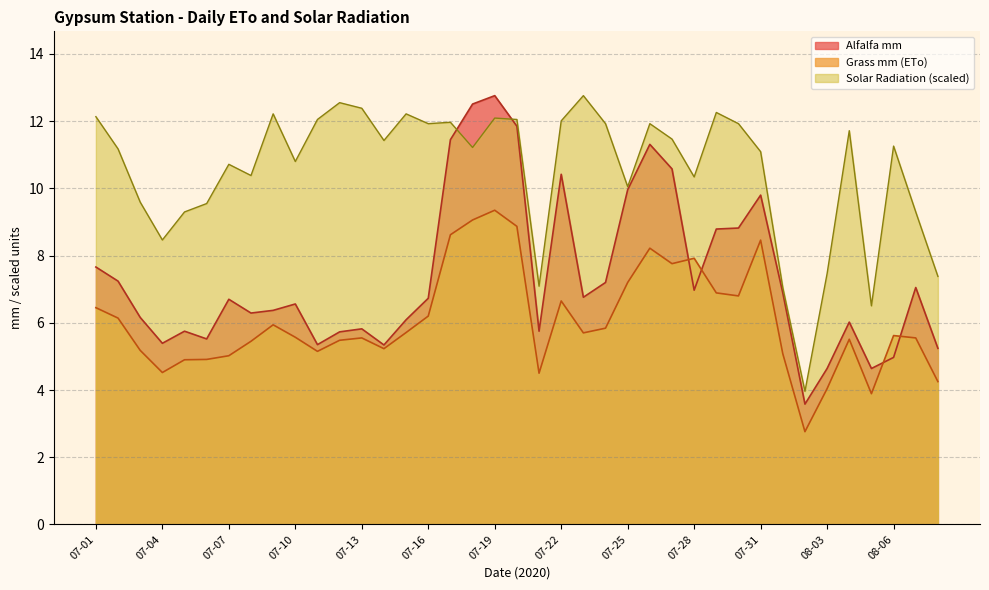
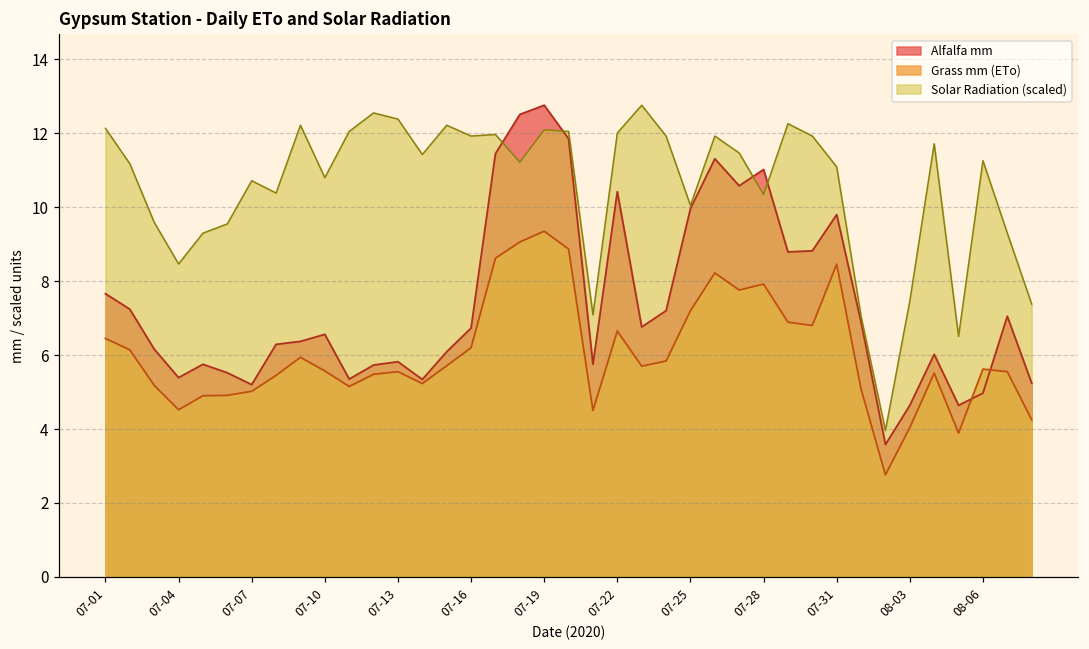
Alfalfa mm, 07-07: 6.7 -> 5.2
Alfalfa mm, 07-28: 7.0 -> 11.0
